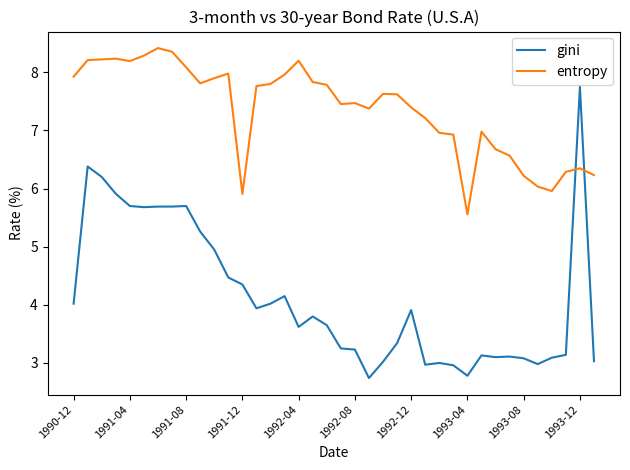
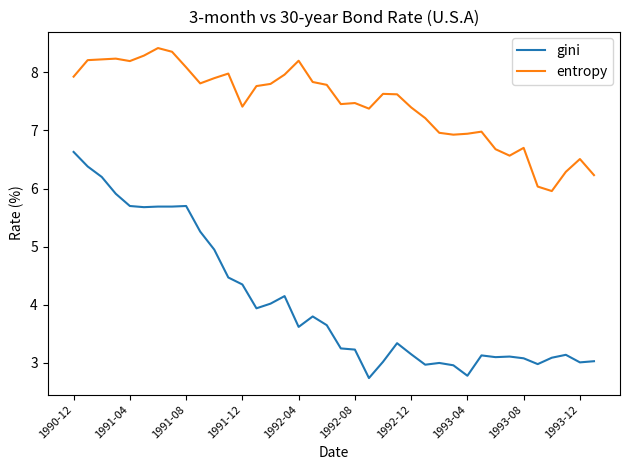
gini, 1990-12: 4.0 -> 6.6
entropy, 1991-12: 5.9 -> 7.4
gini, 1992-12: 3.9 -> 3.2
entropy, 1993-04: 5.6 -> 6.9
entropy, 1993-08: 6.2 -> 6.7
gini, 1993-12: 7.8 -> 3.0
entropy, 1993-12: 6.3 -> 6.5
